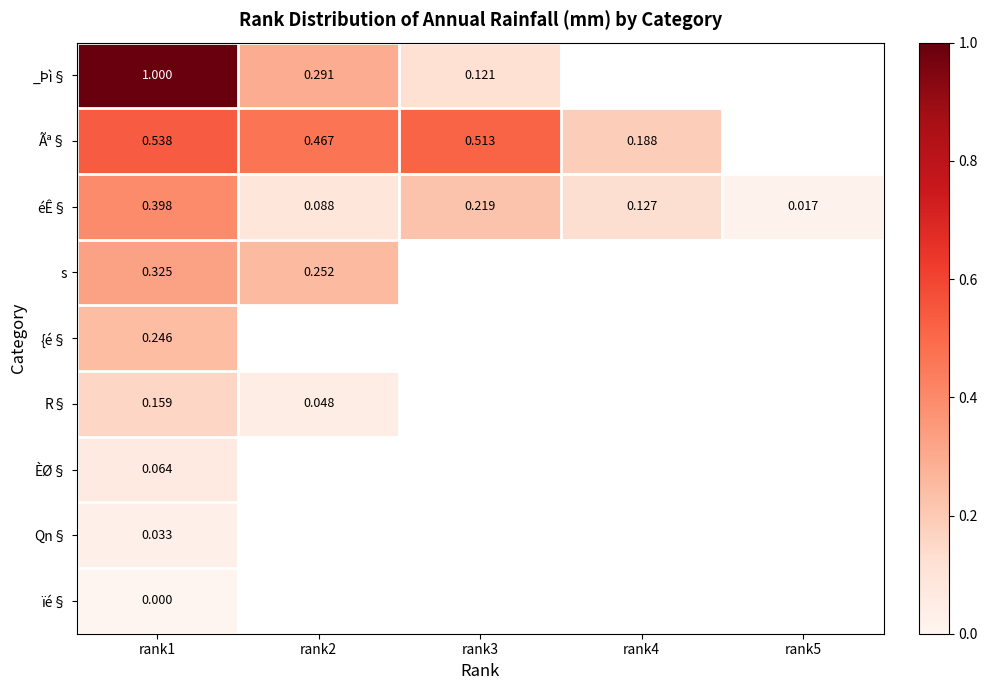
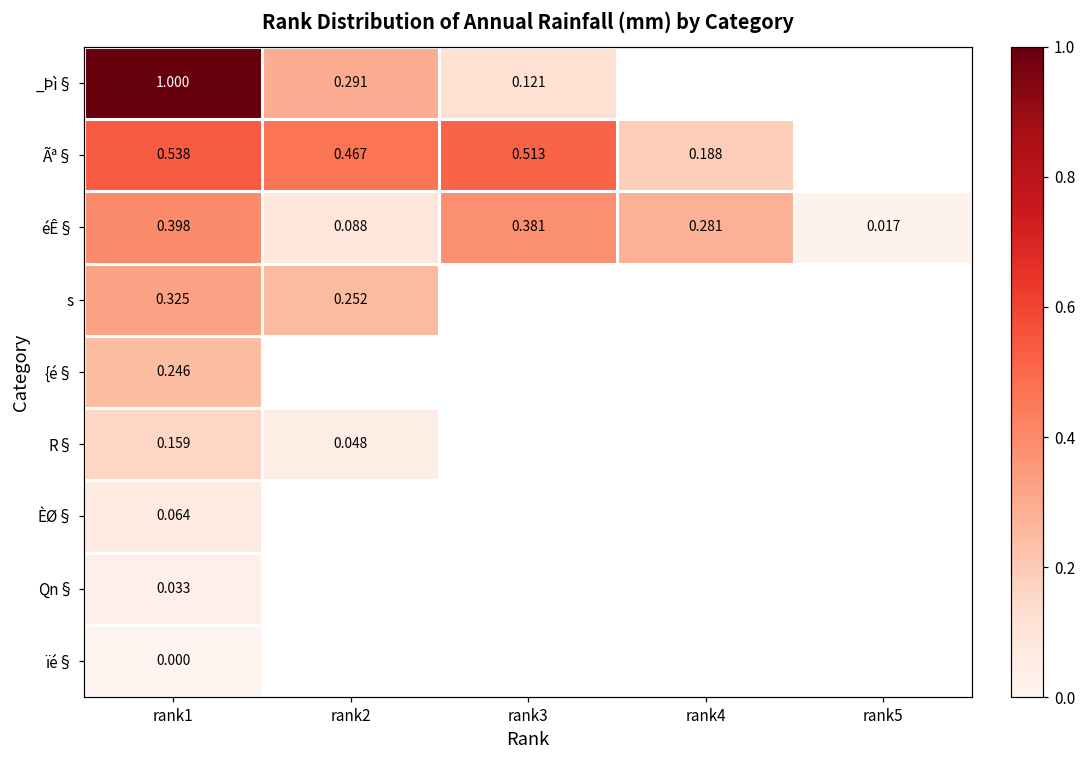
éÊ§, rank3: 0.219 -> 0.381
éÊ§, rank4: 0.127 -> 0.281
